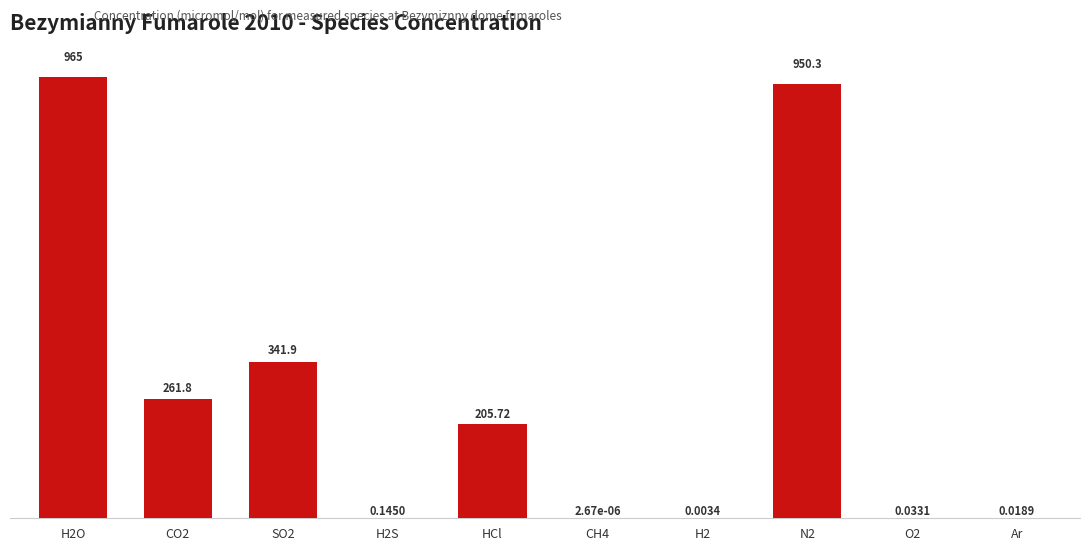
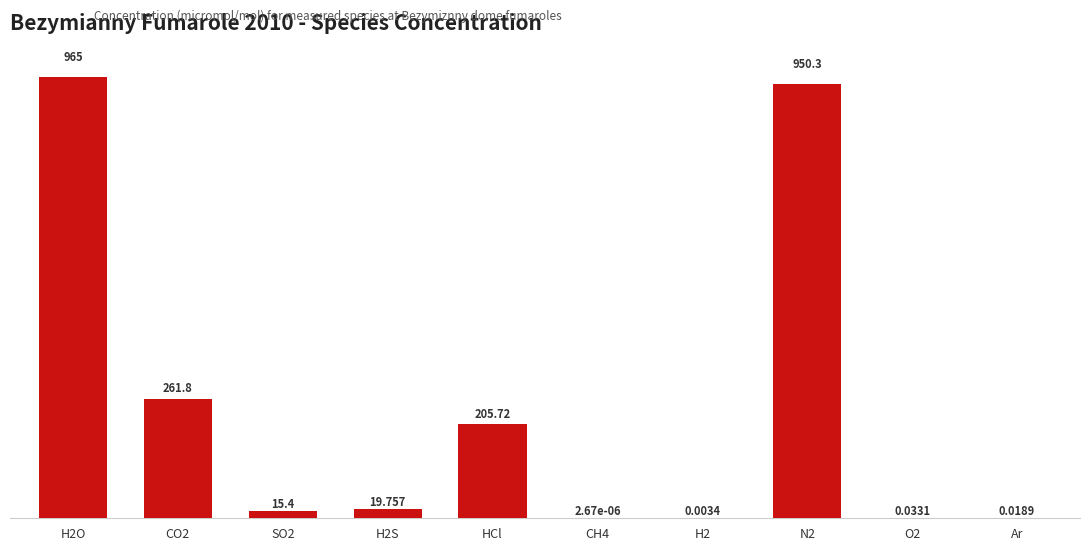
SO2: 341.9 -> 15.4
H2S: 0.1450 -> 19.757
